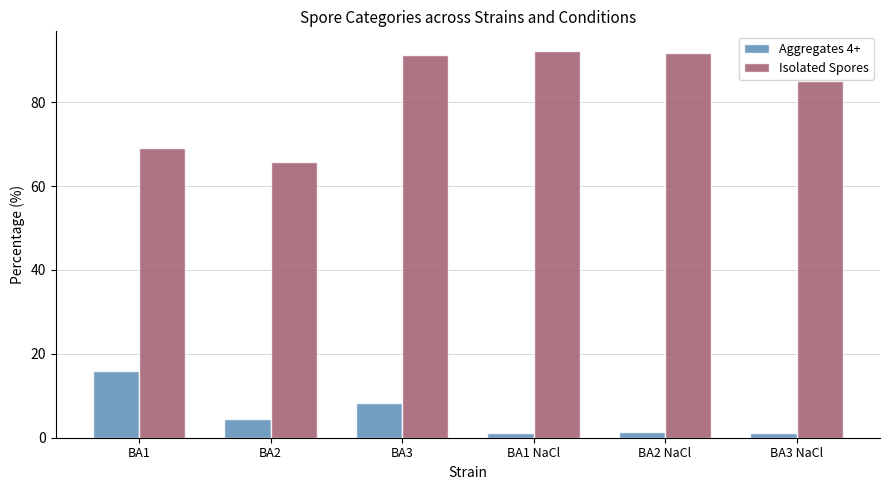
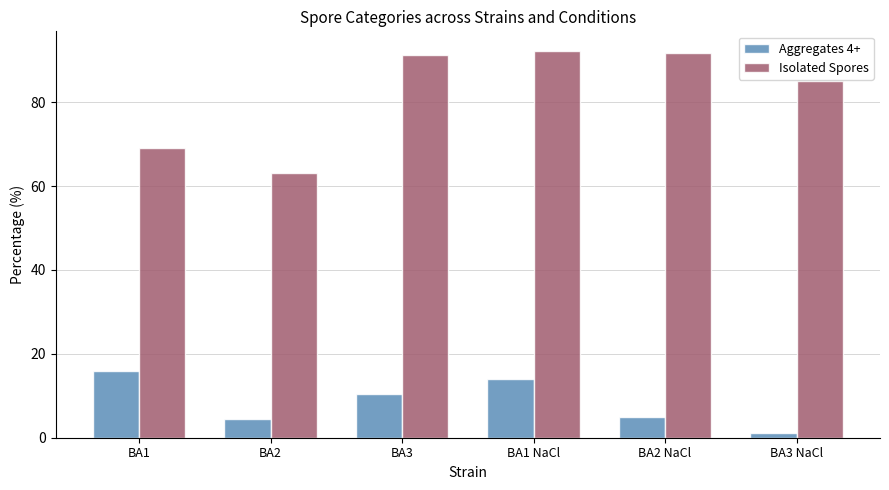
Isolated Spores, BA2: 66 -> 63
Aggregates 4+, BA3: 8 -> 10
Aggregates 4+, BA1 NaCl: 1 -> 14
Aggregates 4+, BA2 NaCl: 1 -> 5
